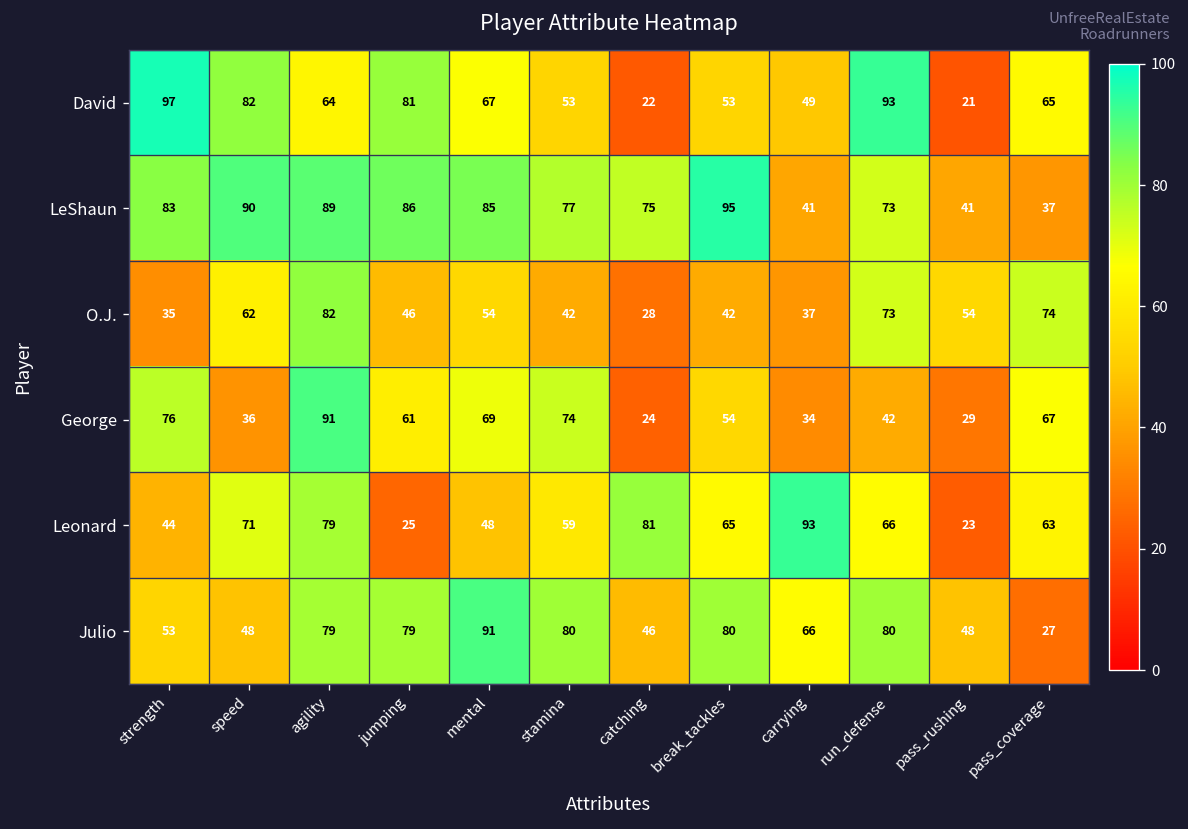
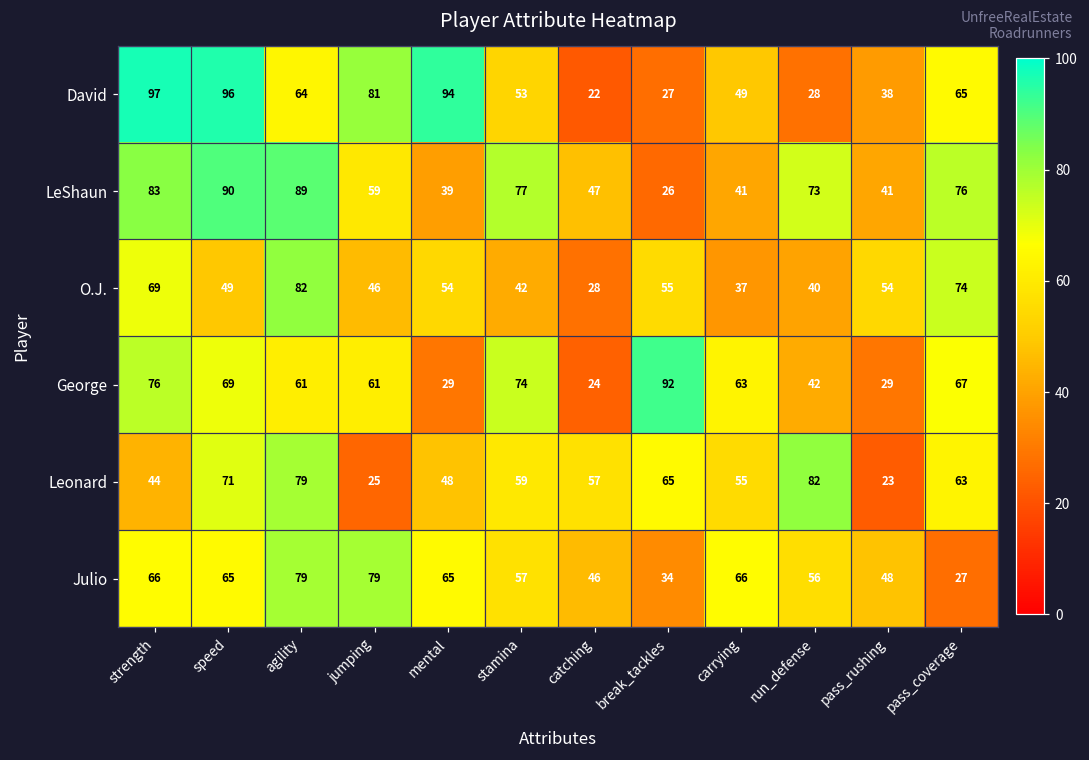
David, speed: 82 -> 96
David, mental: 67 -> 94
David, break_tackles: 53 -> 27
David, run_defense: 93 -> 28
David, pass_rushing: 21 -> 38
LeShaun, jumping: 86 -> 59
LeShaun, mental: 85 -> 39
LeShaun, catching: 75 -> 47
LeShaun, break_tackles: 95 -> 26
LeShaun, pass_coverage: 37 -> 76
O.J., strength: 35 -> 69
O.J., speed: 62 -> 49
O.J., break_tackles: 42 -> 55
O.J., run_defense: 73 -> 40
George, speed: 36 -> 69
George, agility: 91 -> 61
George, mental: 69 -> 29
George, break_tackles: 54 -> 92
George, carrying: 34 -> 63
Leonard, catching: 81 -> 57
Leonard, carrying: 93 -> 55
Leonard, run_defense: 66 -> 82
Julio, strength: 53 -> 66
Julio, speed: 48 -> 65
Julio, mental: 91 -> 65
Julio, stamina: 80 -> 57
Julio, break_tackles: 80 -> 34
Julio, run_defense: 80 -> 56
